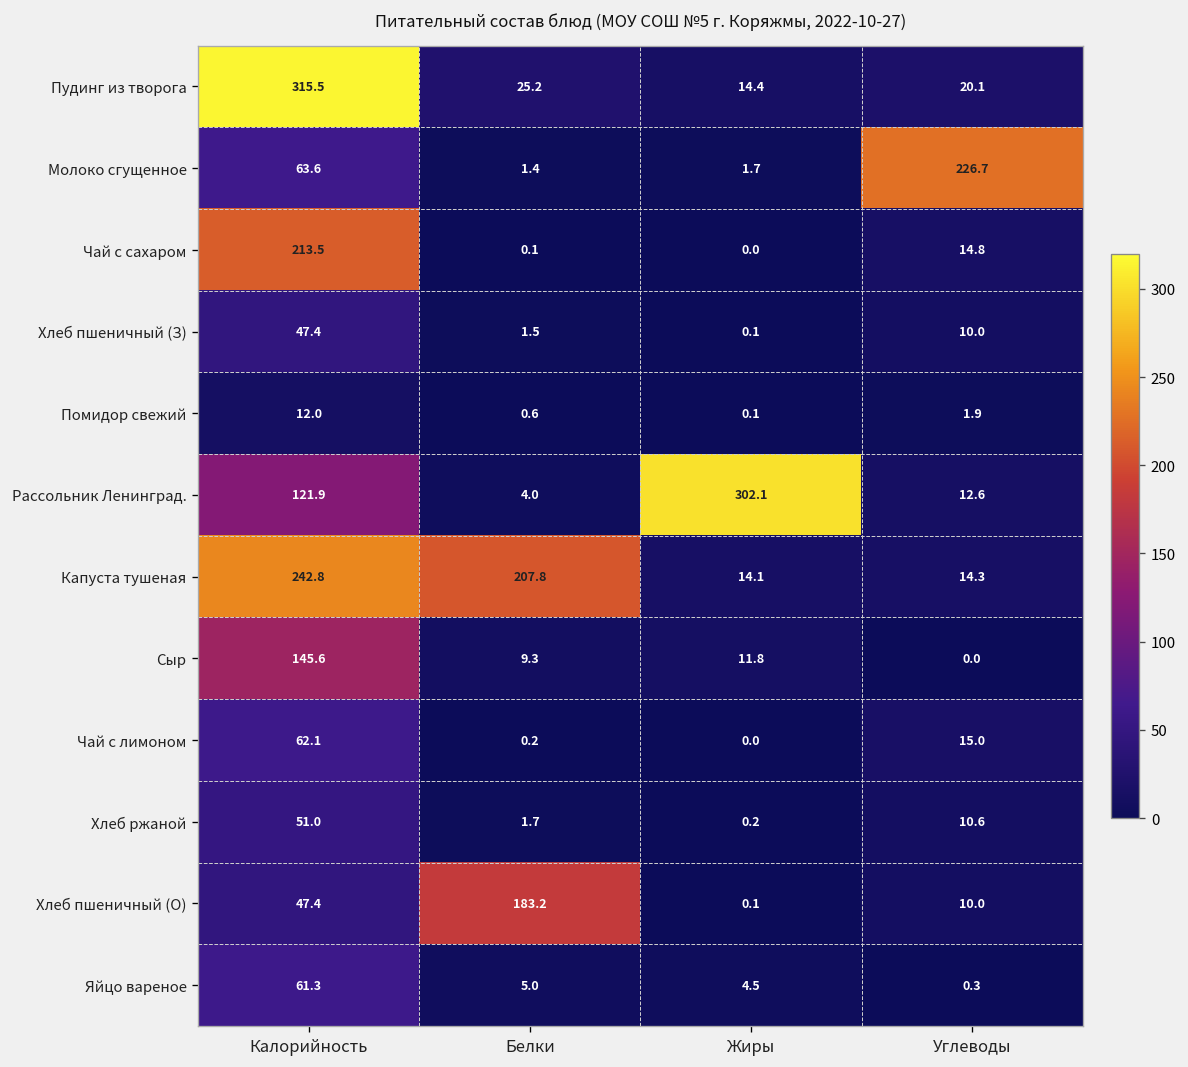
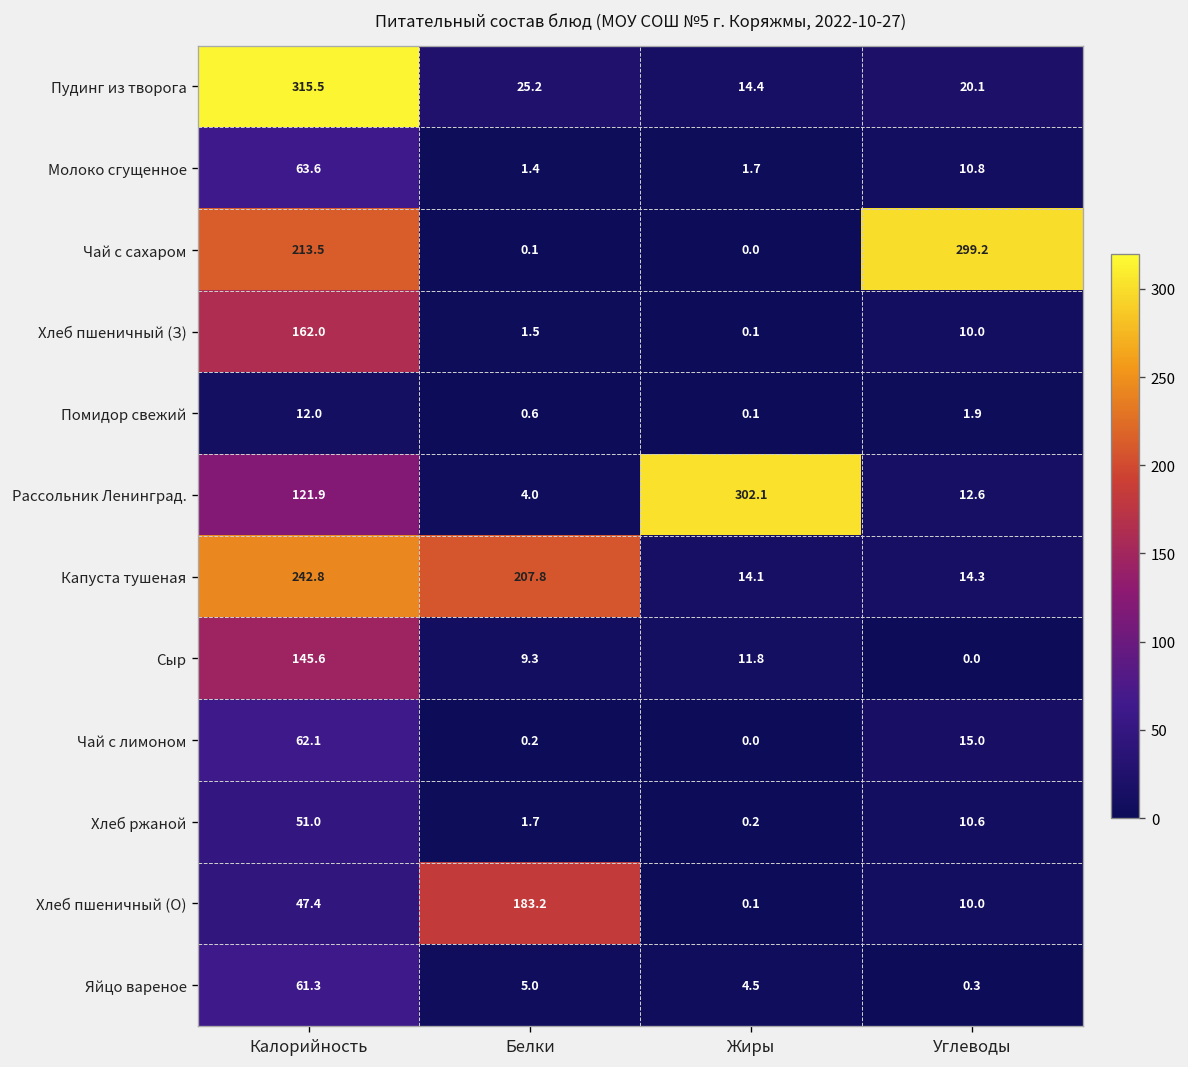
Молоко сгущенное, Углеводы: 226.7 -> 10.8
Чай с сахаром, Углеводы: 14.8 -> 299.2
Хлеб пшеничный (З), Калорийность: 47.4 -> 162.0
